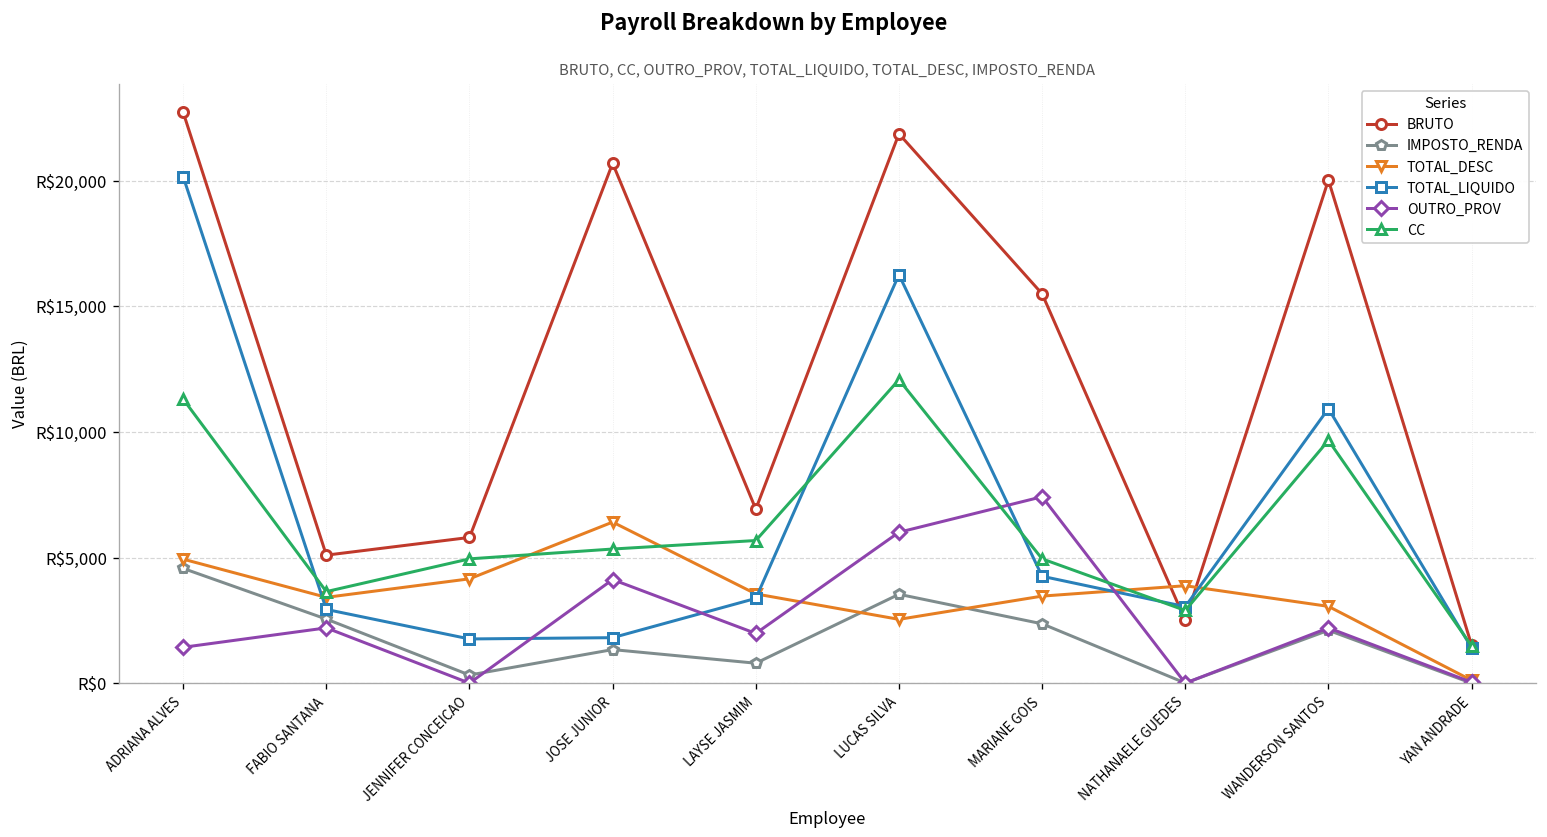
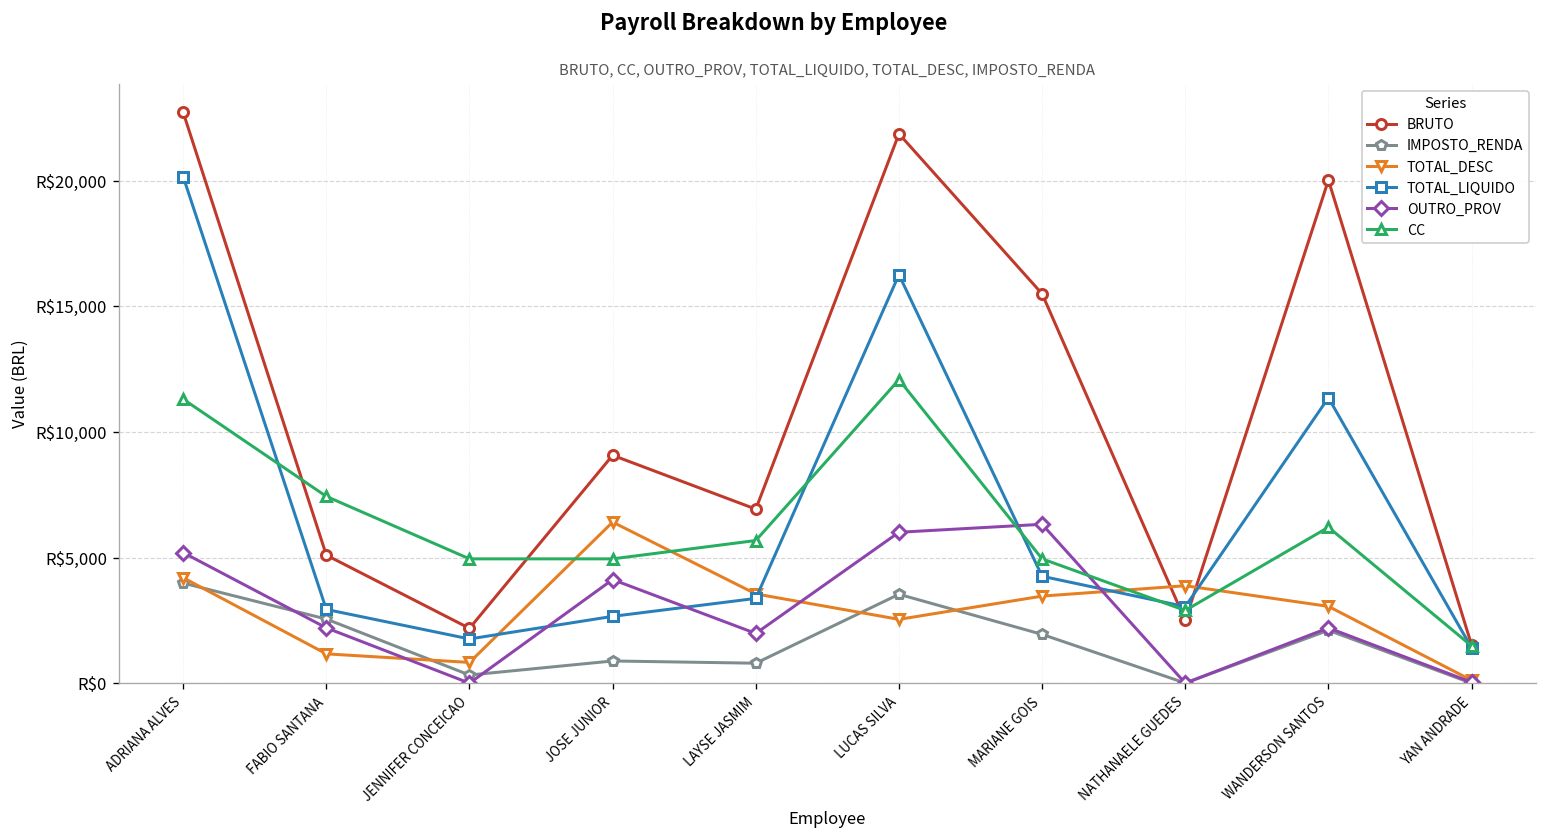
IMPOSTO_RENDA, ADRIANA ALVES: R$4,600 -> R$4,000
TOTAL_DESC, ADRIANA ALVES: R$4,900 -> R$4,200
OUTRO_PROV, ADRIANA ALVES: R$1,400 -> R$5,200
TOTAL_DESC, FABIO SANTANA: R$3,400 -> R$1,200
CC, FABIO SANTANA: R$3,600 -> R$7,400
BRUTO, JENNIFER CONCEICAO: R$5,800 -> R$2,200
TOTAL_DESC, JENNIFER CONCEICAO: R$4,200 -> R$800
BRUTO, JOSE JUNIOR: R$20,700 -> R$9,100
IMPOSTO_RENDA, JOSE JUNIOR: R$1,300 -> R$900
TOTAL_LIQUIDO, JOSE JUNIOR: R$1,800 -> R$2,700
CC, JOSE JUNIOR: R$5,300 -> R$4,900
IMPOSTO_RENDA, MARIANE GOIS: R$2,400 -> R$1,900
OUTRO_PROV, MARIANE GOIS: R$7,400 -> R$6,300
TOTAL_LIQUIDO, WANDERSON SANTOS: R$10,900 -> R$11,400
CC, WANDERSON SANTOS: R$9,700 -> R$6,200
